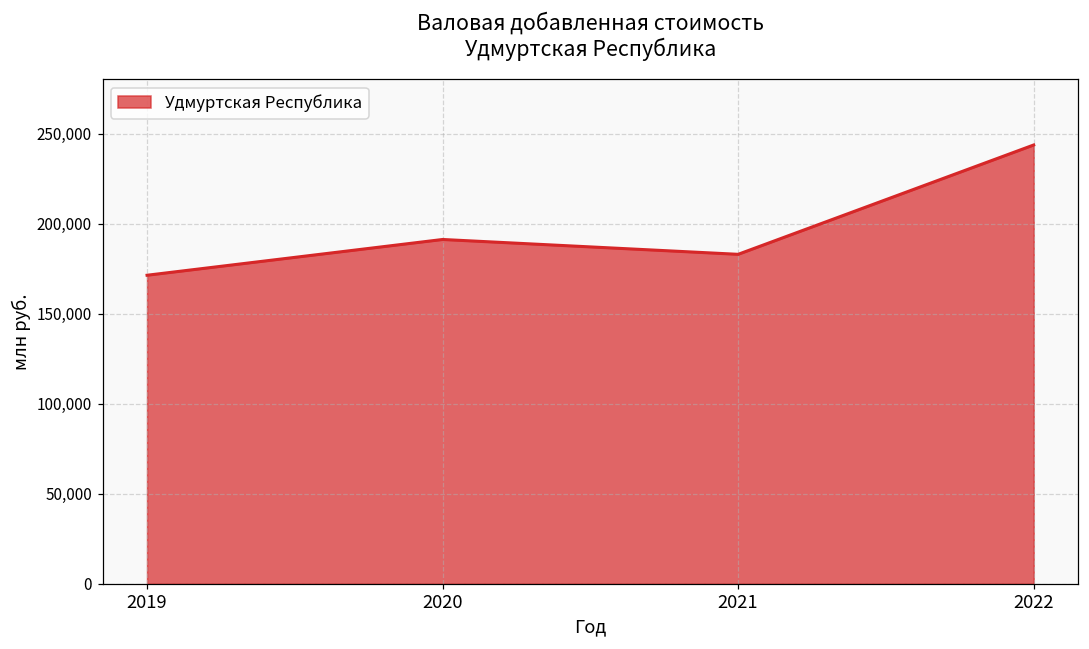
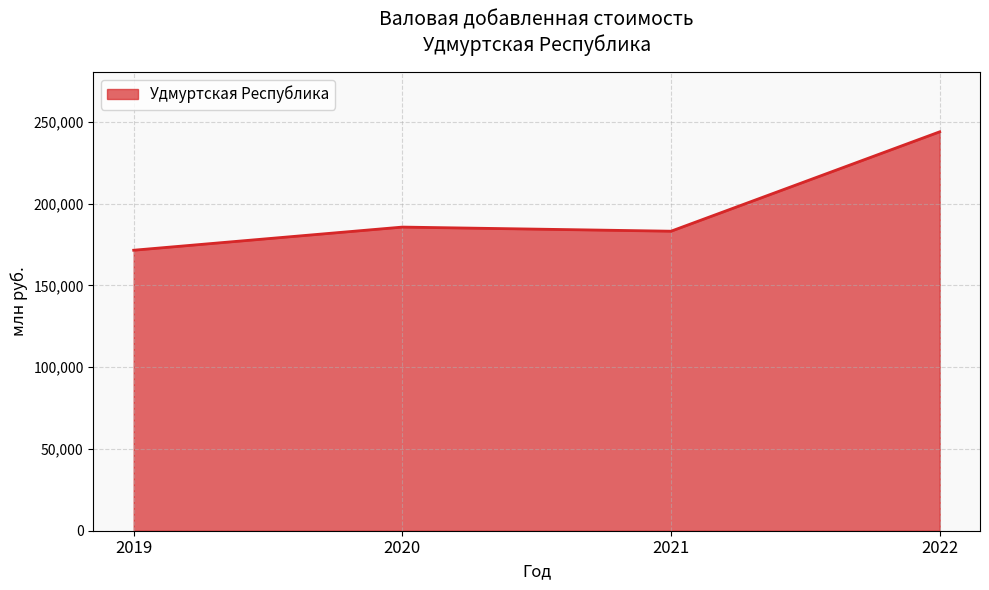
2020: 191,000 -> 186,000
